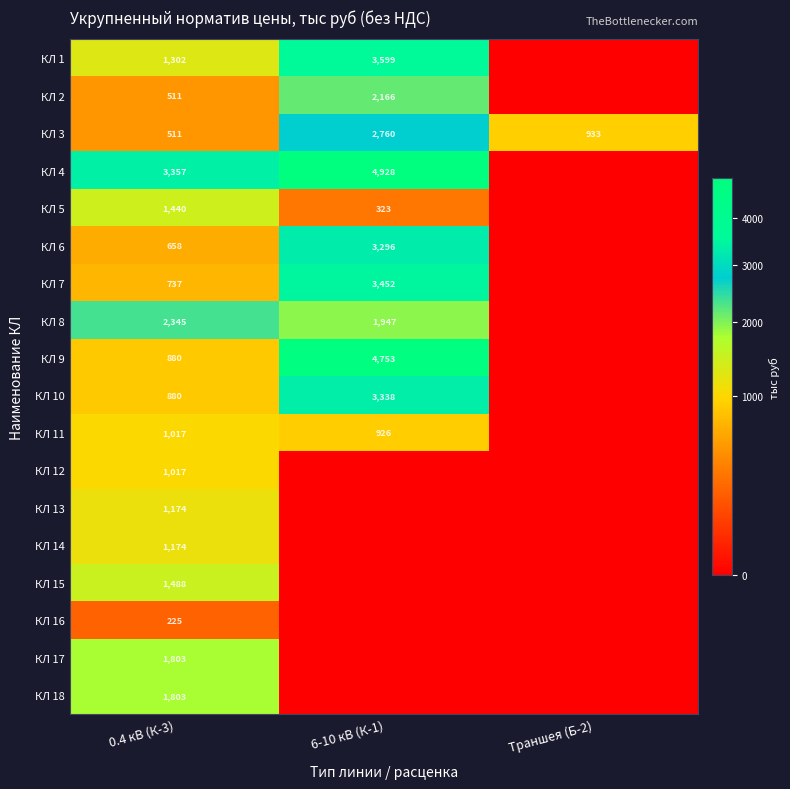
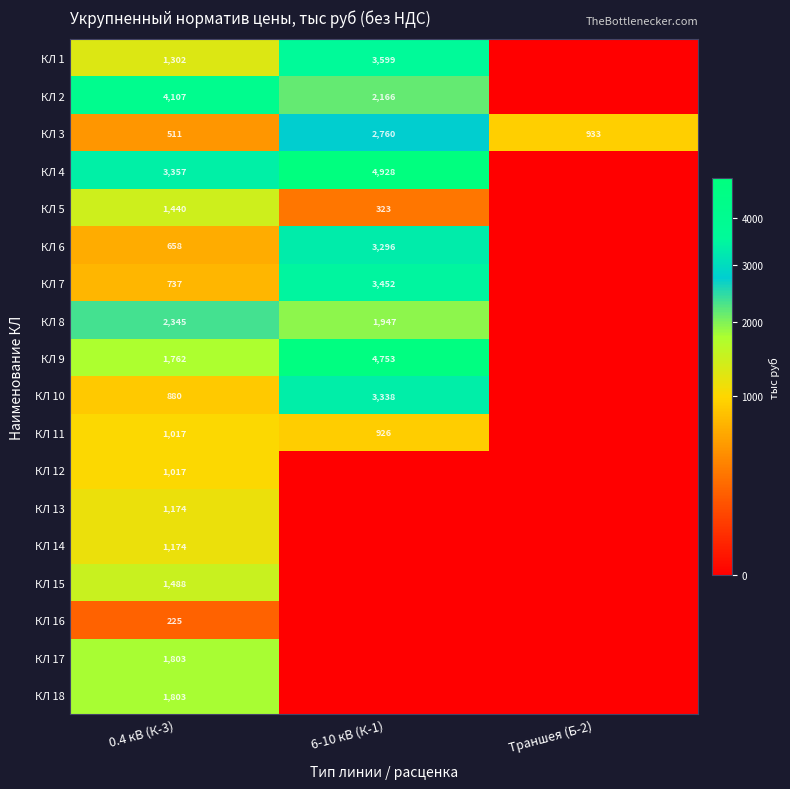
КЛ 2, 0.4 кВ (К-3): 511 -> 4,107
КЛ 9, 0.4 кВ (К-3): 880 -> 1,762
